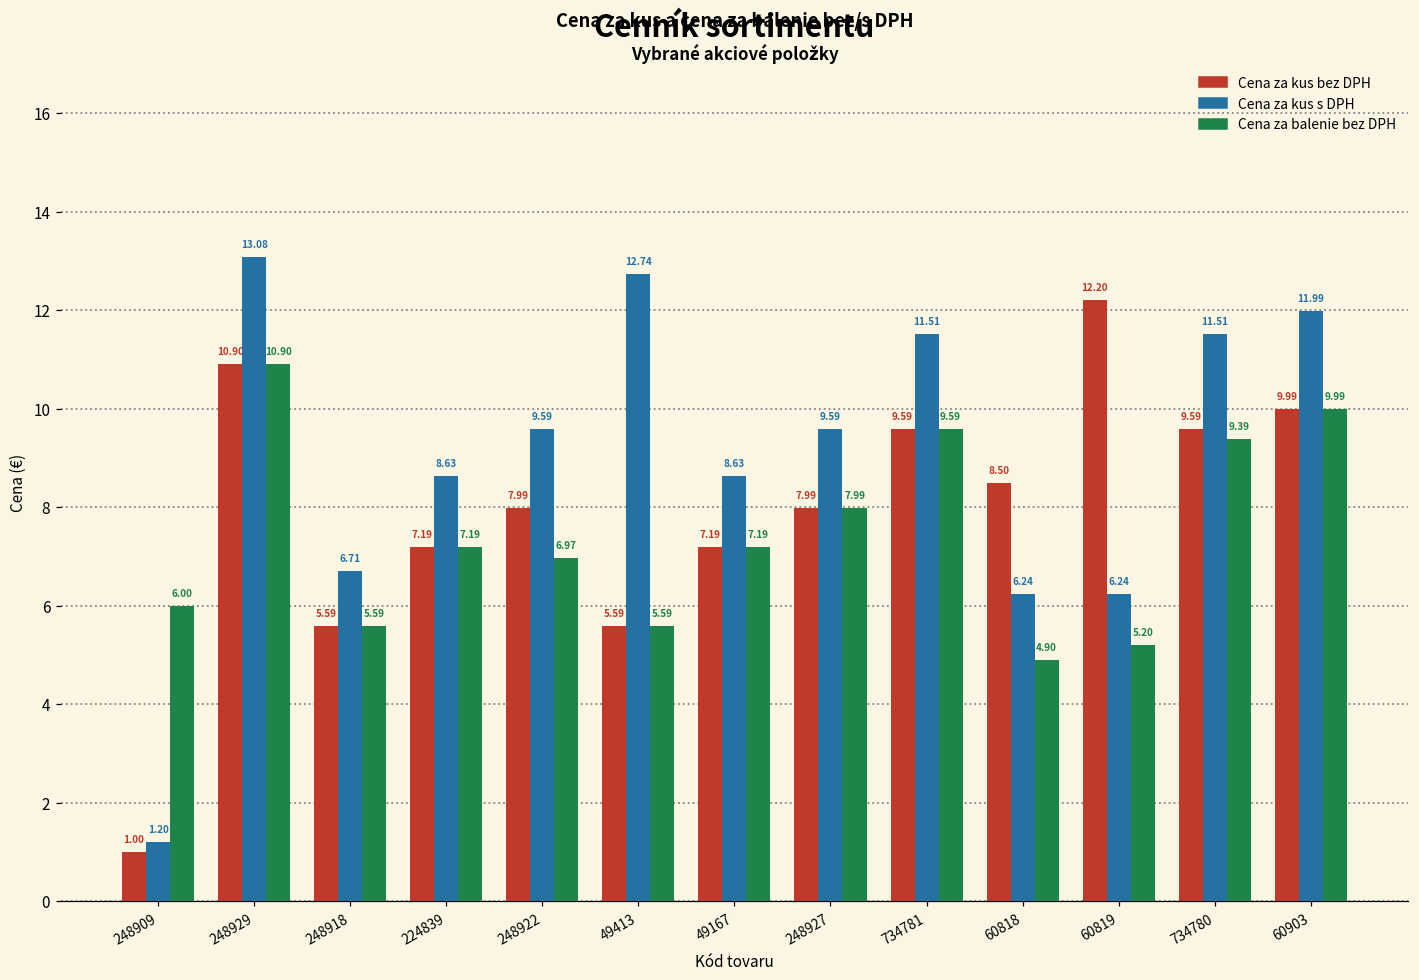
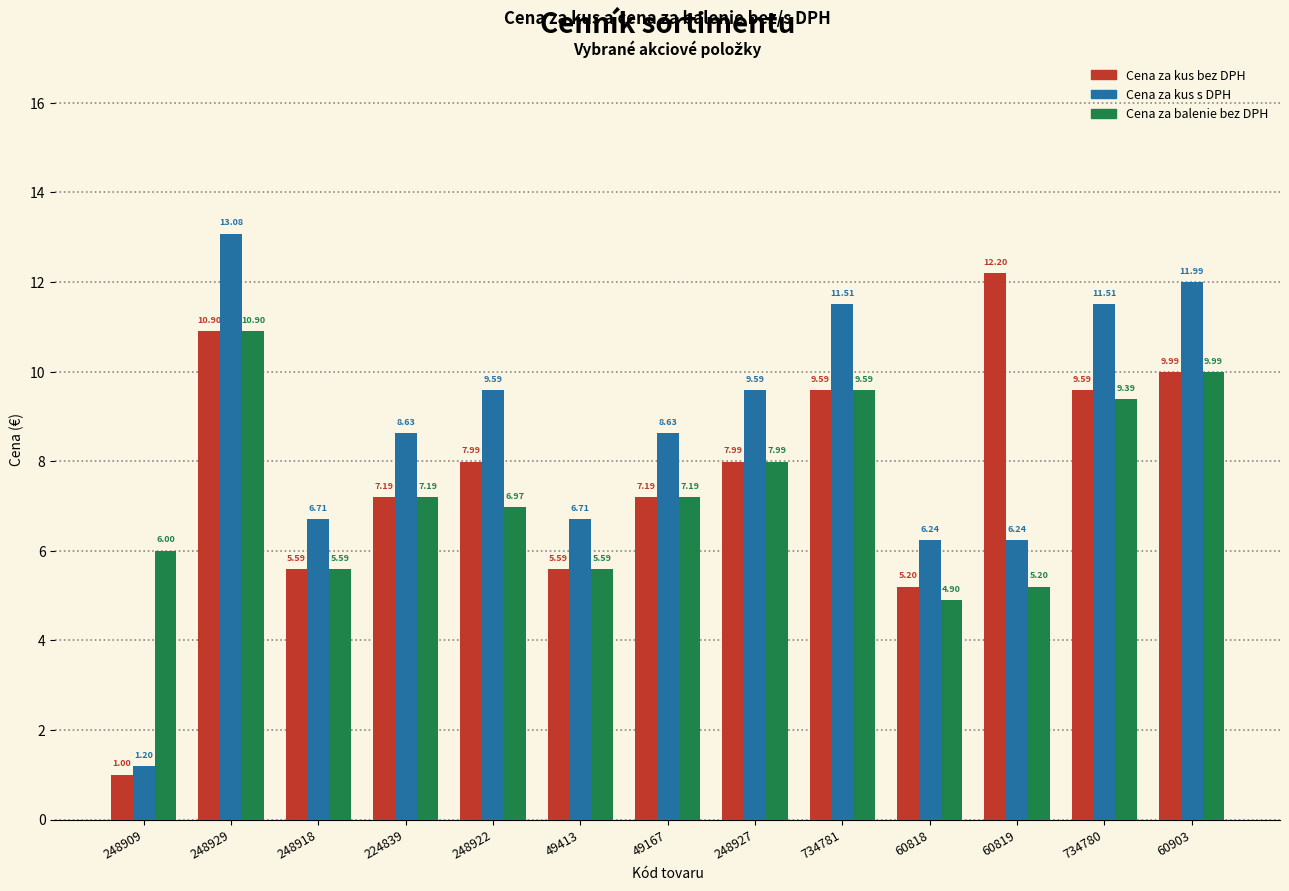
Cena za kus s DPH, 49413: 12.74 -> 6.71
Cena za kus bez DPH, 60818: 8.50 -> 5.20
